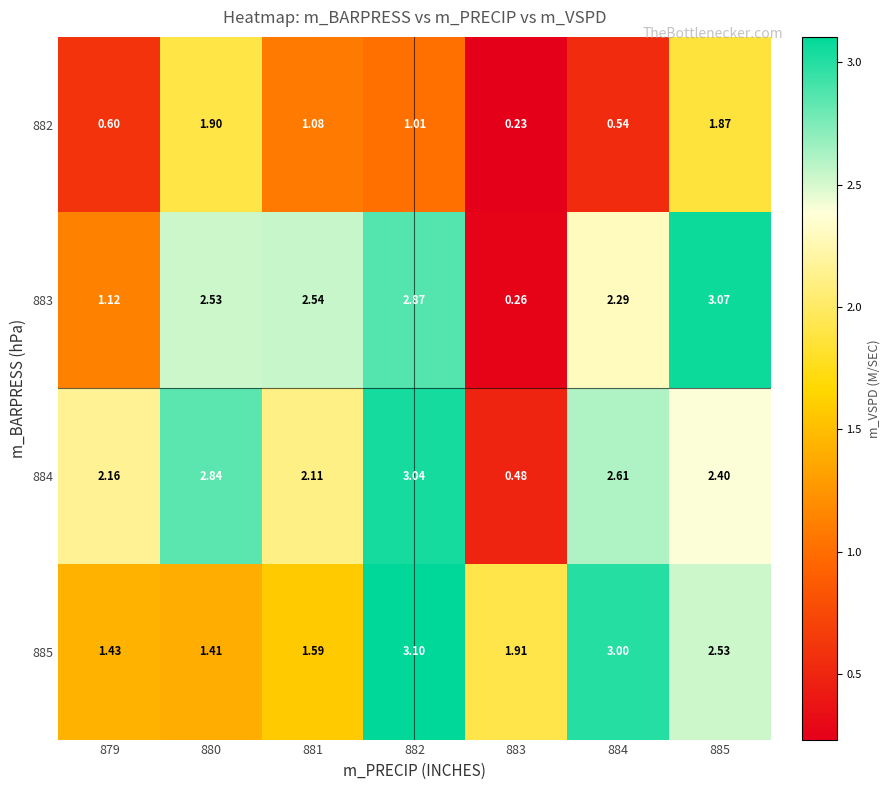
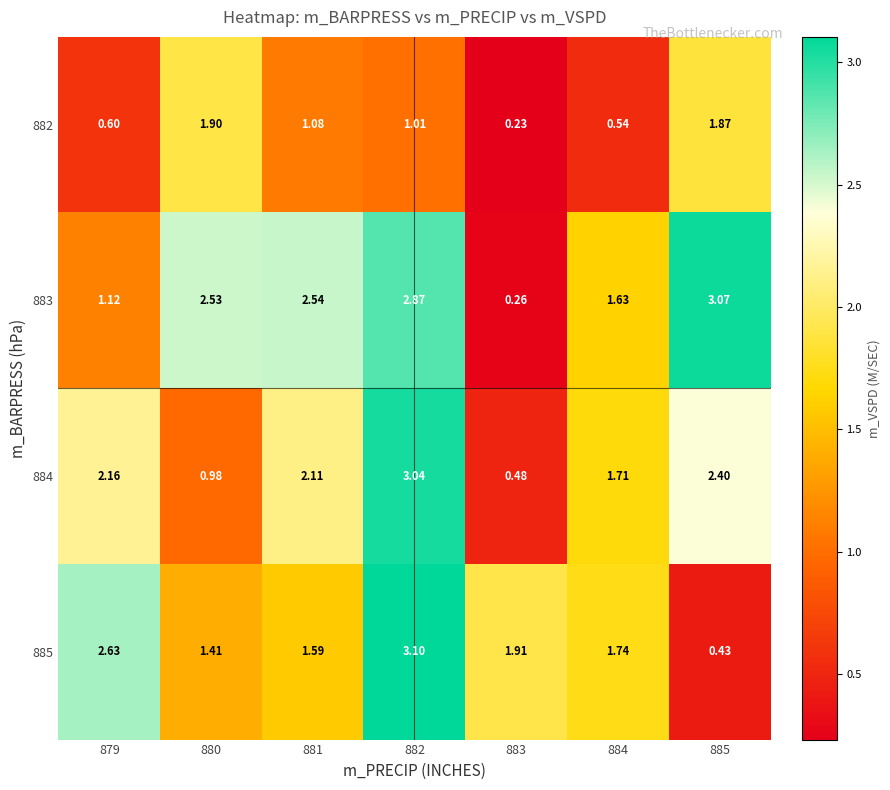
883, 884: 2.29 -> 1.63
884, 880: 2.84 -> 0.98
884, 884: 2.61 -> 1.71
885, 879: 1.43 -> 2.63
885, 884: 3.00 -> 1.74
885, 885: 2.53 -> 0.43
